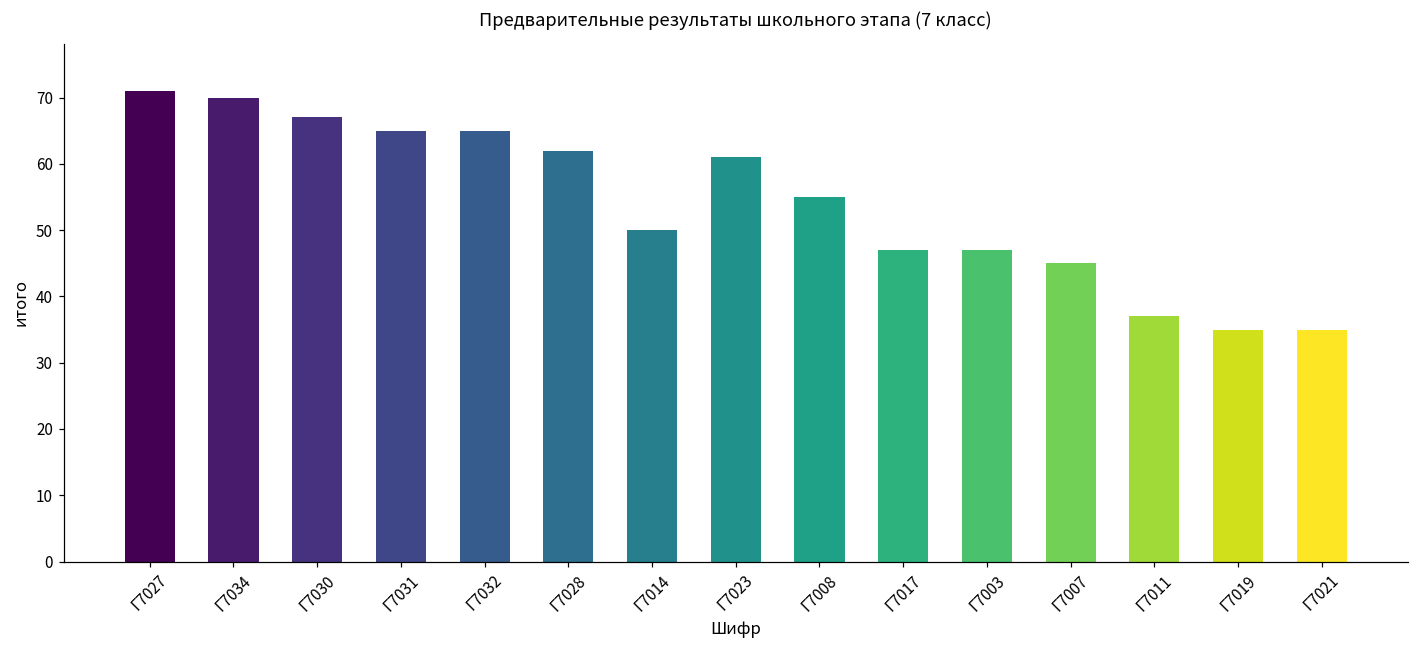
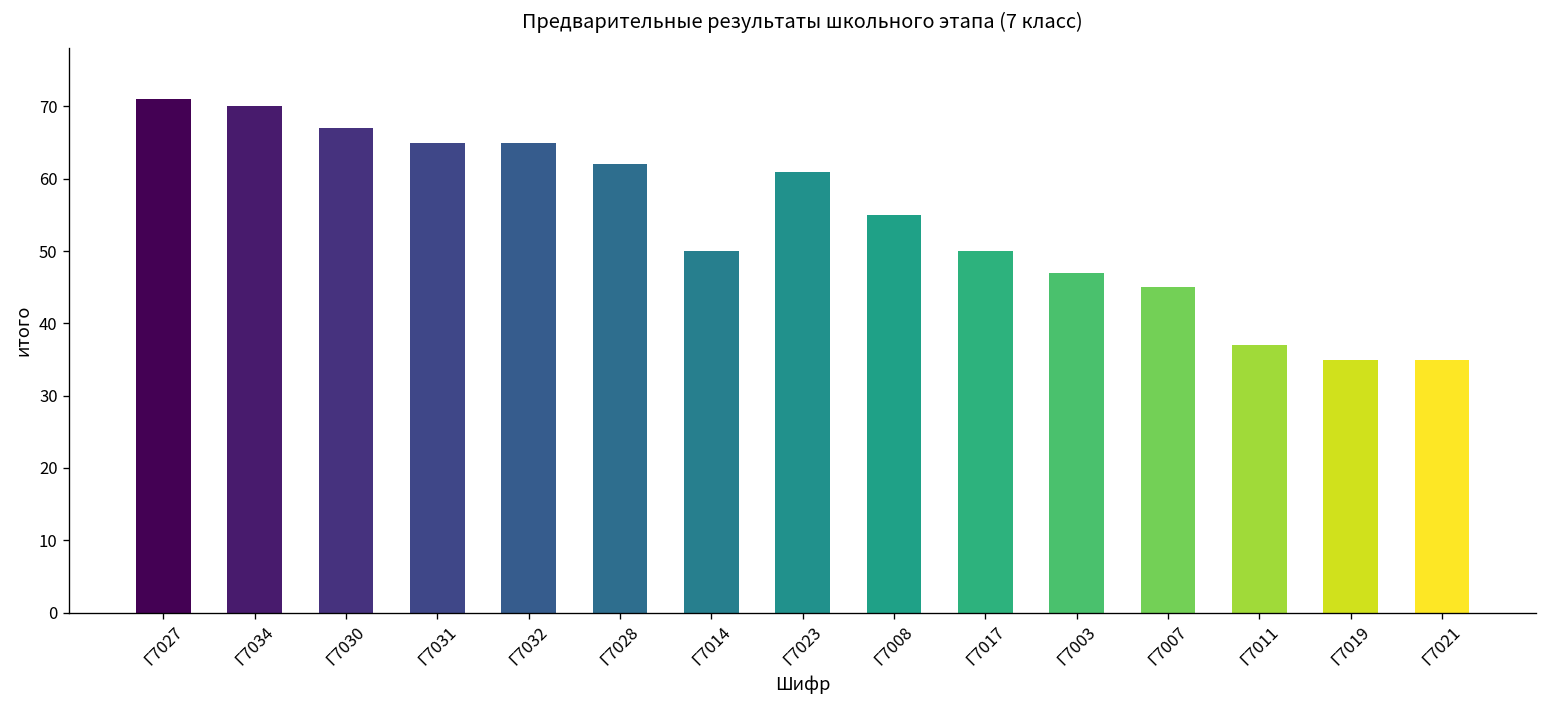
Г7017: 47 -> 50
